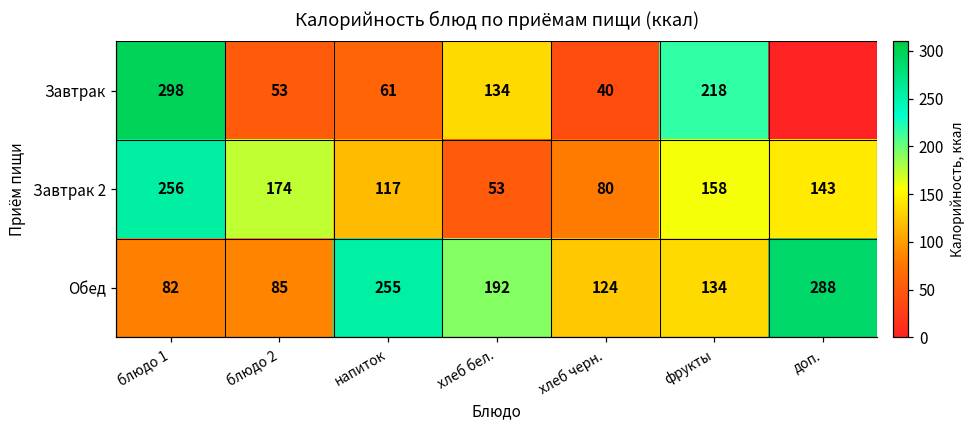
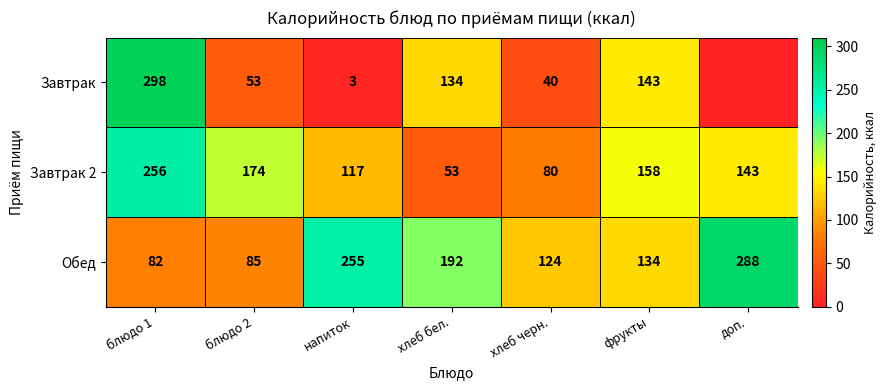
Завтрак, напиток: 61 -> 3
Завтрак, фрукты: 218 -> 143
